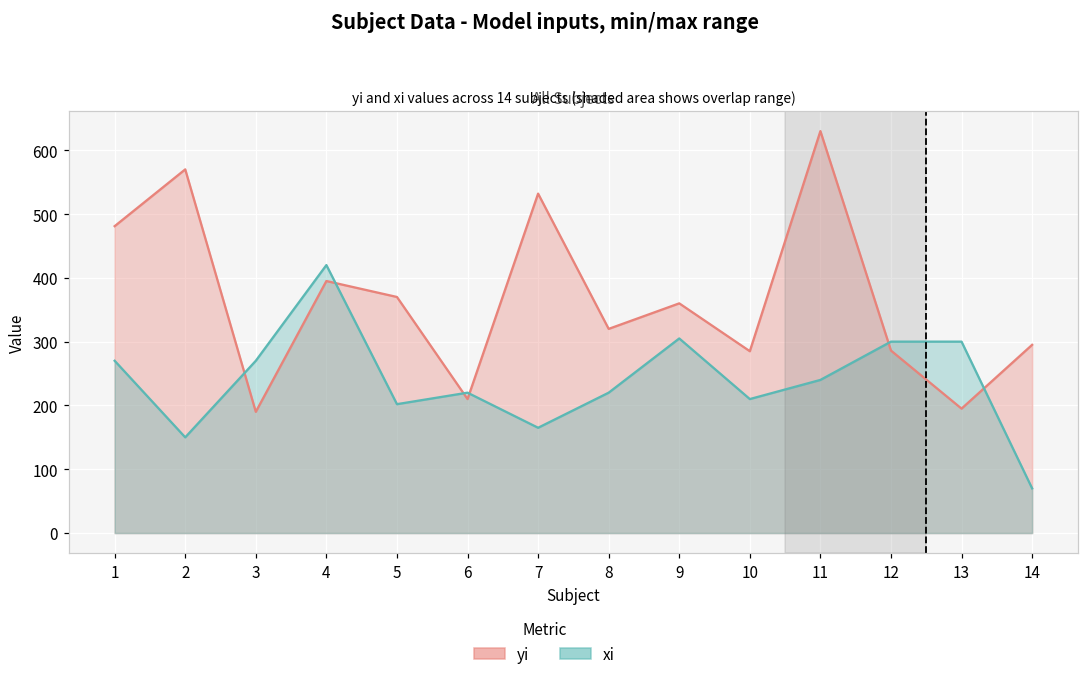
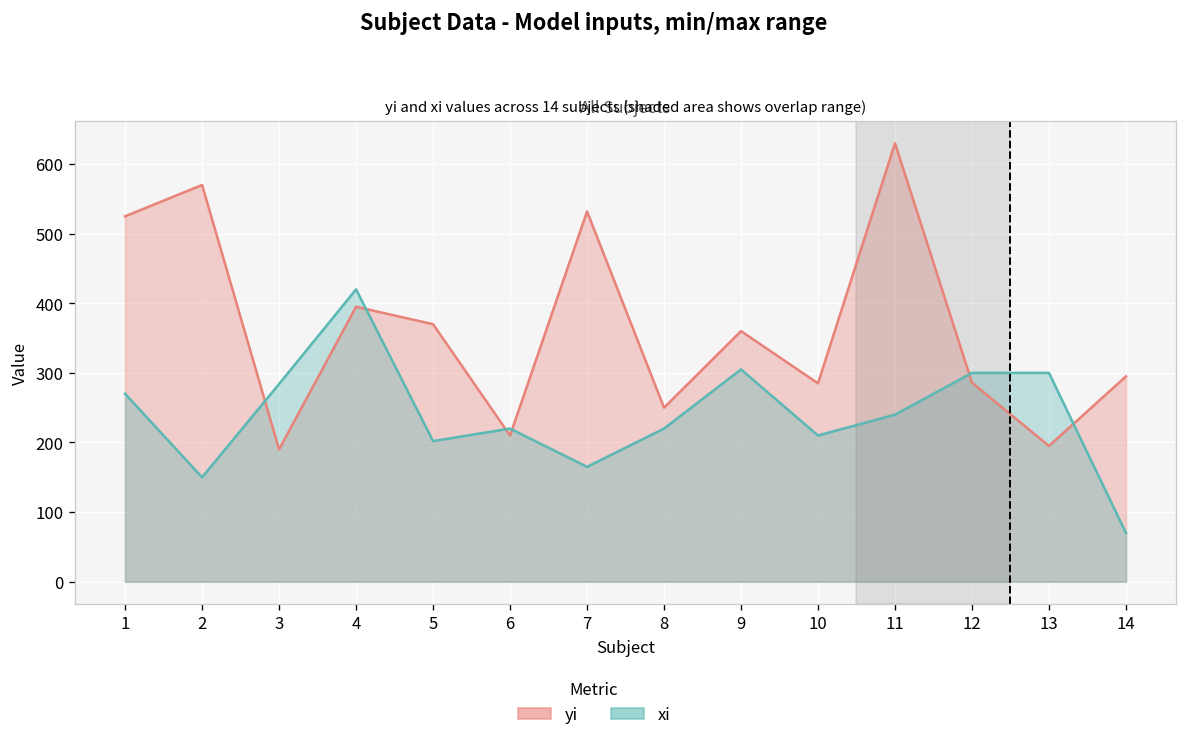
yi, 1: 480 -> 530
xi, 3: 270 -> 280
yi, 8: 320 -> 250
